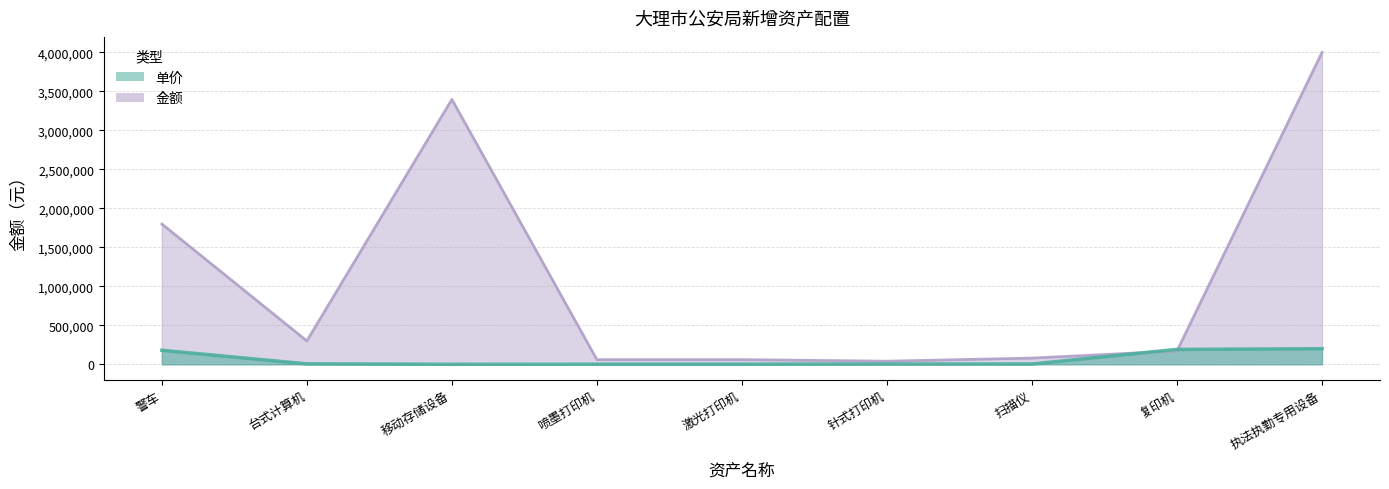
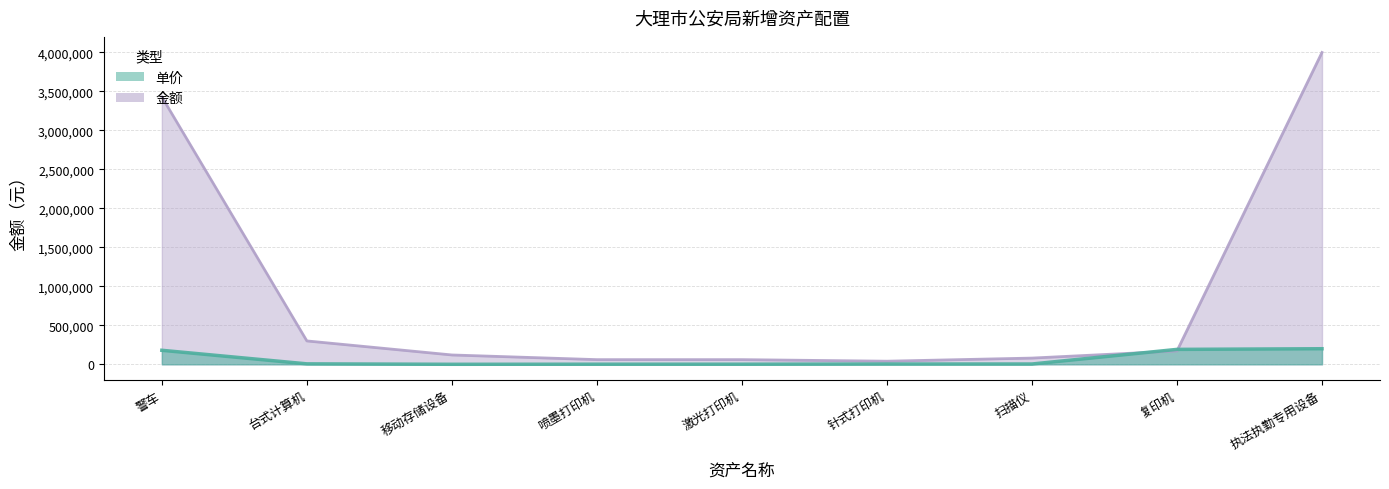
金额, 警车: 1,800,000 -> 3,400,000
金额, 移动存储设备: 3,400,000 -> 100,000
